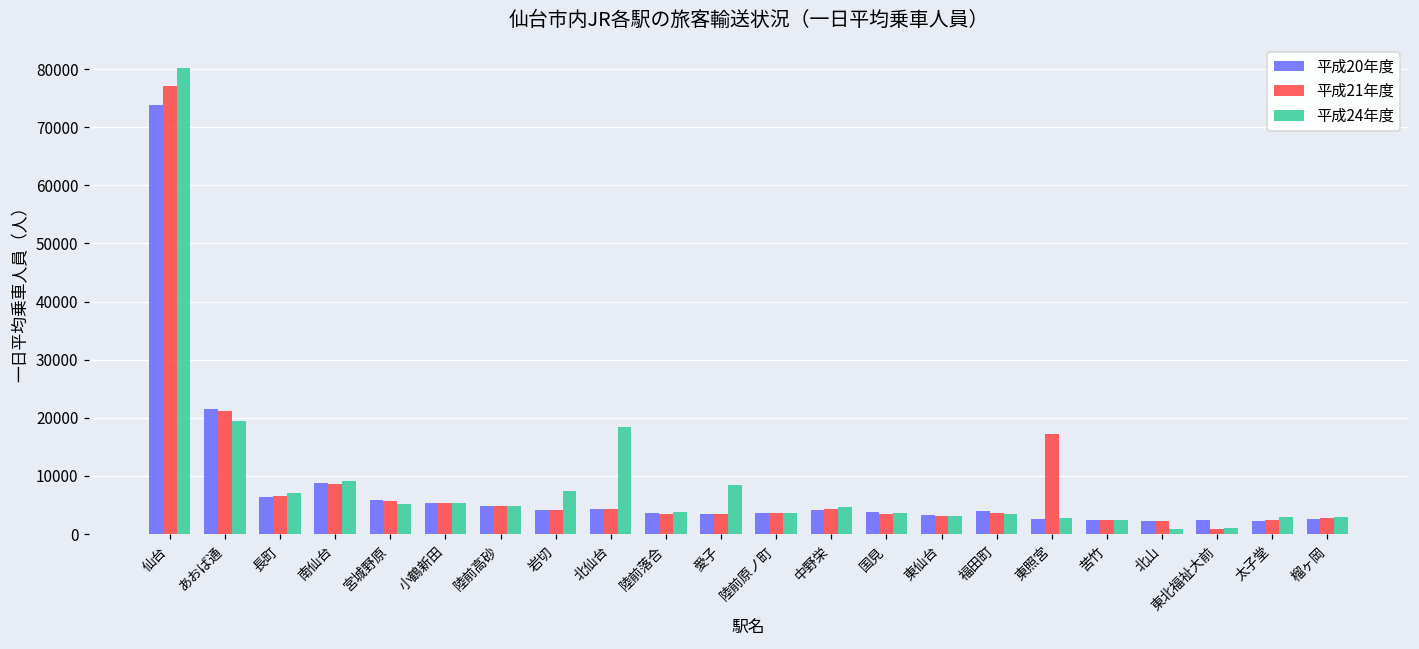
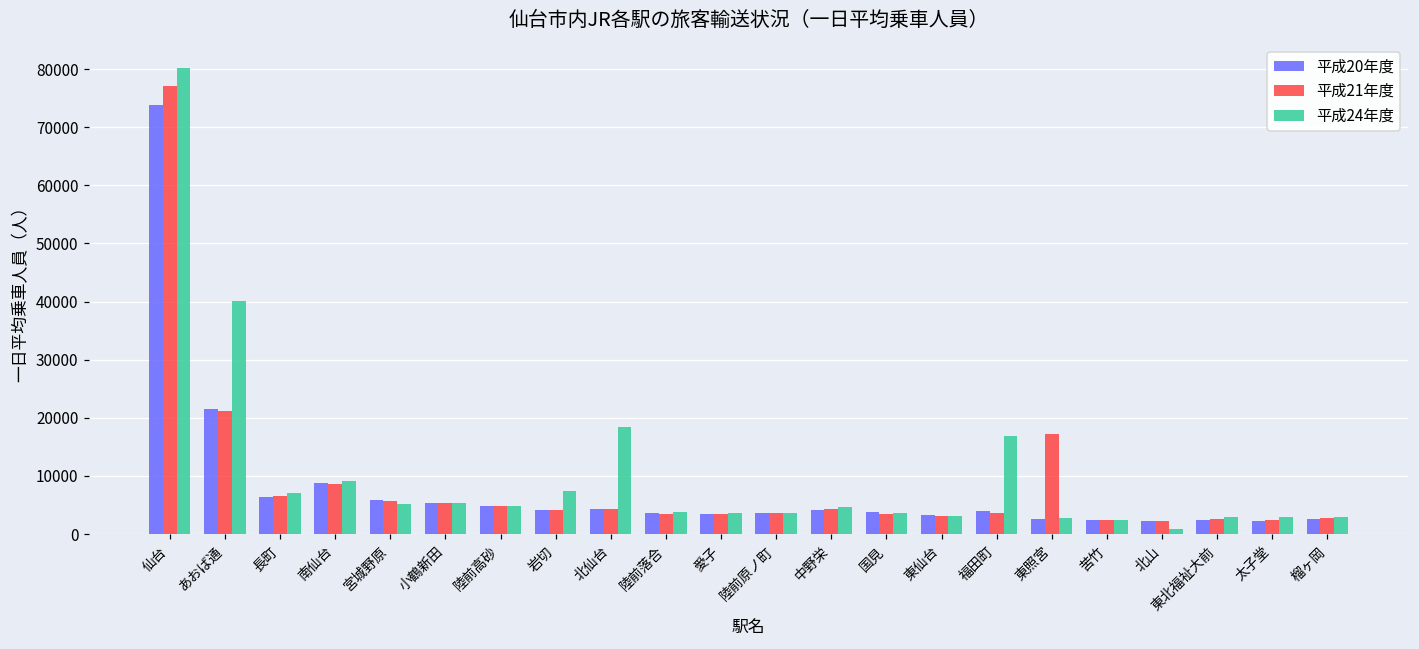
平成24年度, あおば通: 19000 -> 40000
平成24年度, 愛子: 8000 -> 4000
平成24年度, 福田町: 4000 -> 17000
平成21年度, 東北福祉大前: 1000 -> 3000
平成24年度, 東北福祉大前: 1000 -> 3000
